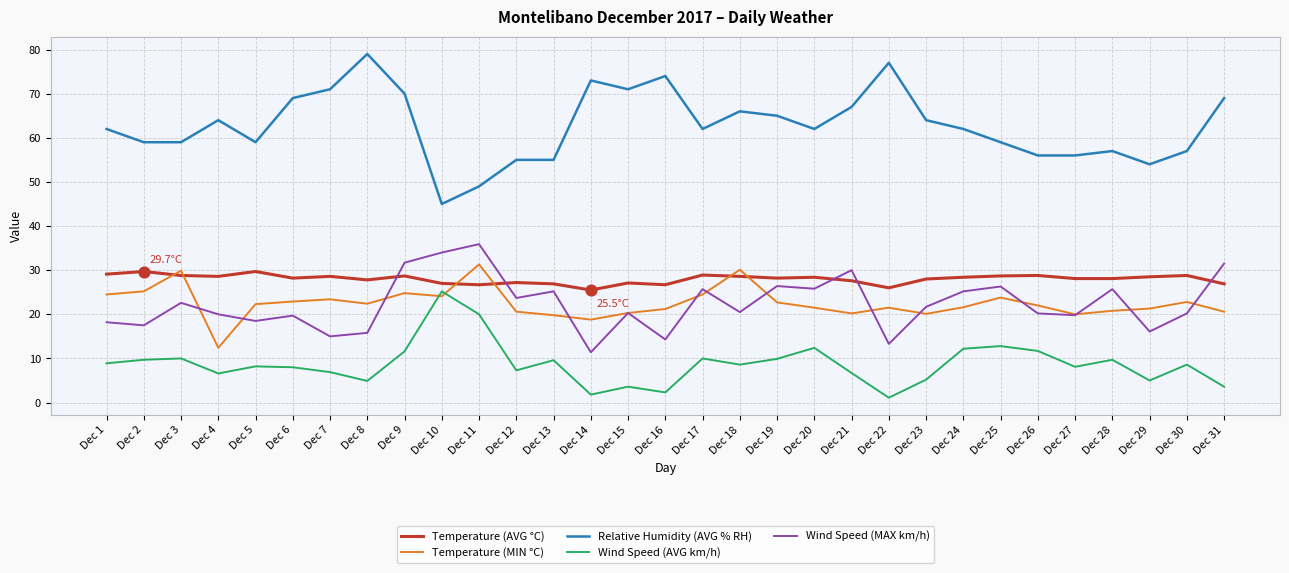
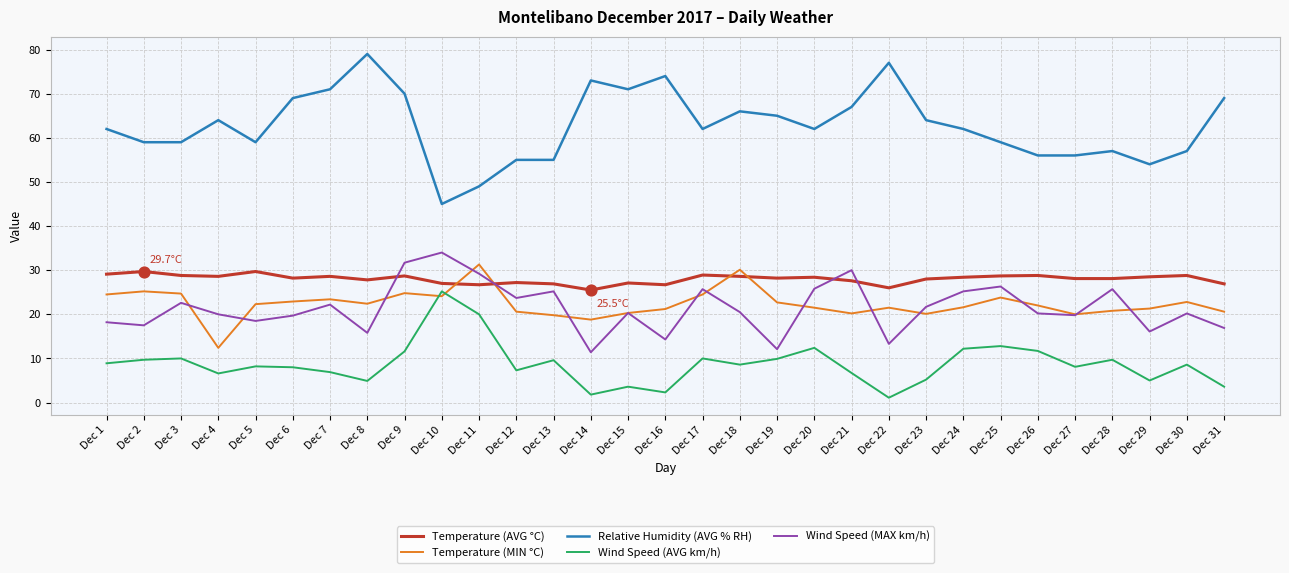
Temperature (MIN °C), Dec 3: 30 -> 25
Wind Speed (MAX km/h), Dec 7: 15 -> 22
Wind Speed (MAX km/h), Dec 11: 36 -> 29
Wind Speed (MAX km/h), Dec 19: 26 -> 12
Wind Speed (MAX km/h), Dec 31: 32 -> 17
